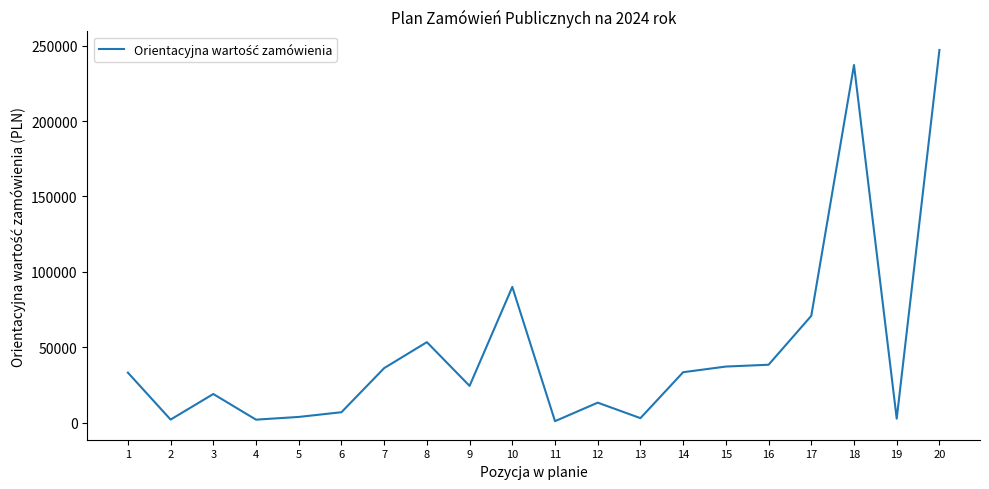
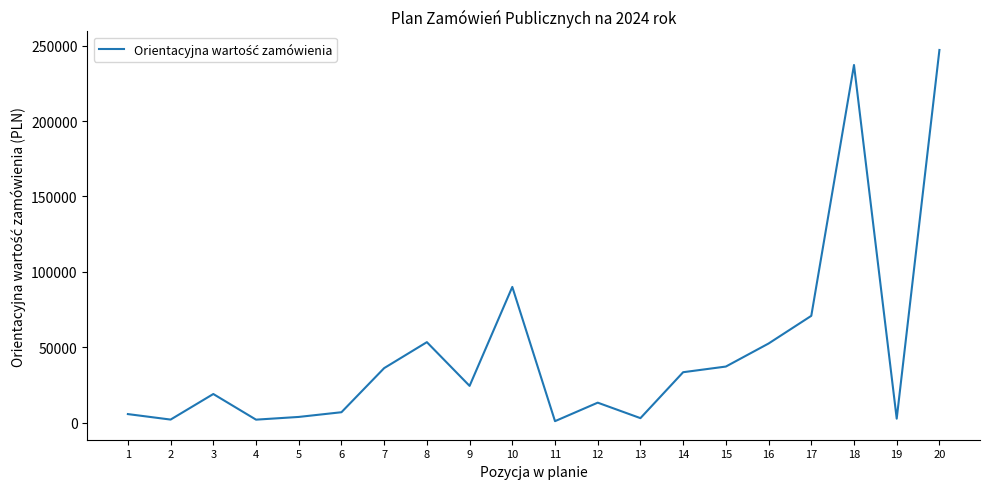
1: 33000 -> 6000
16: 38000 -> 52000
